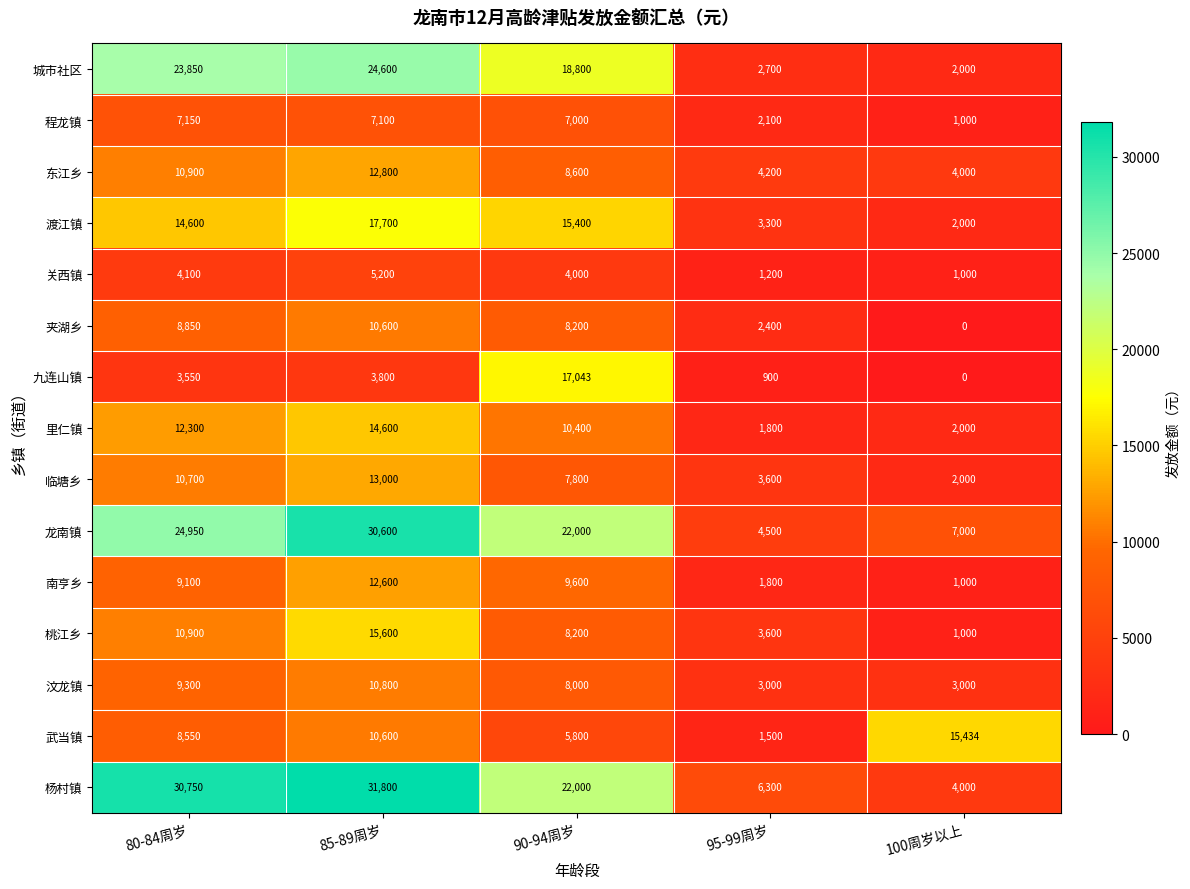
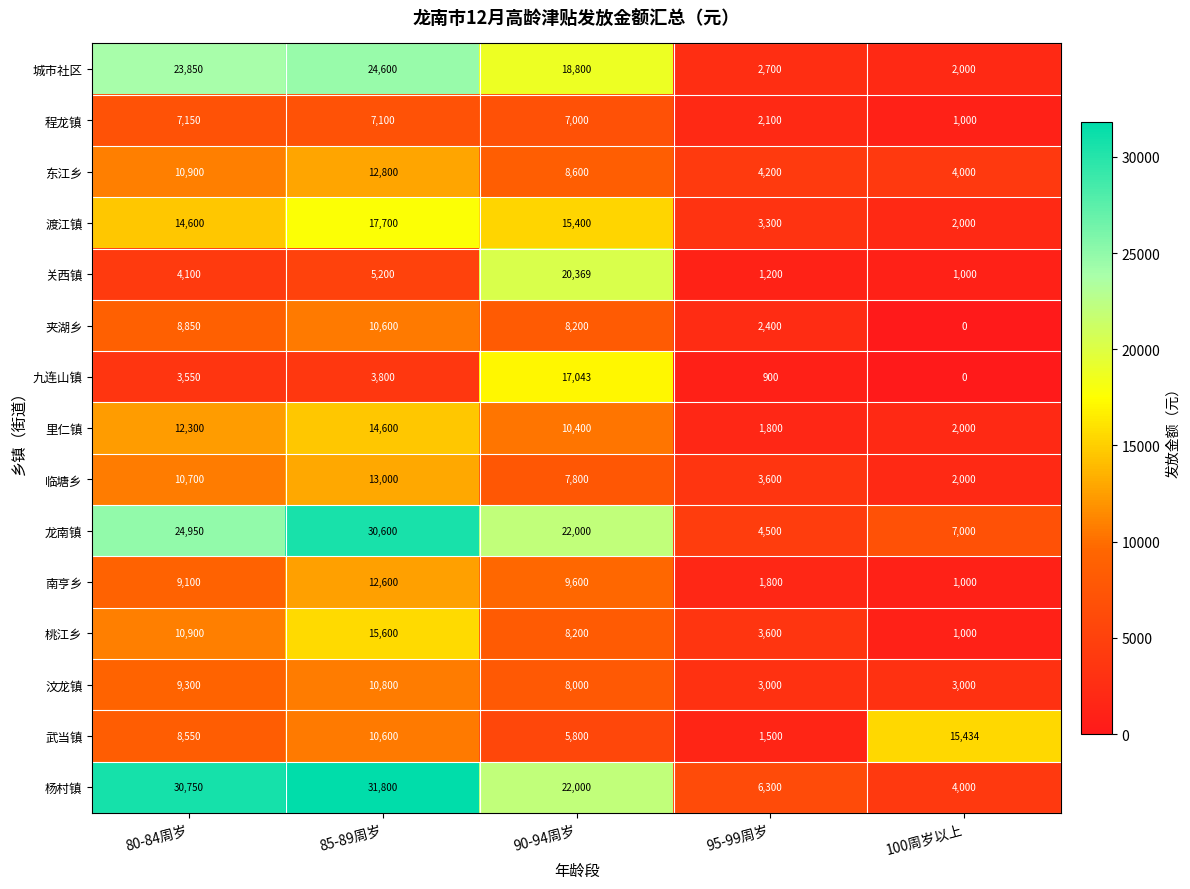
关西镇, 90-94周岁: 4,000 -> 20,369
